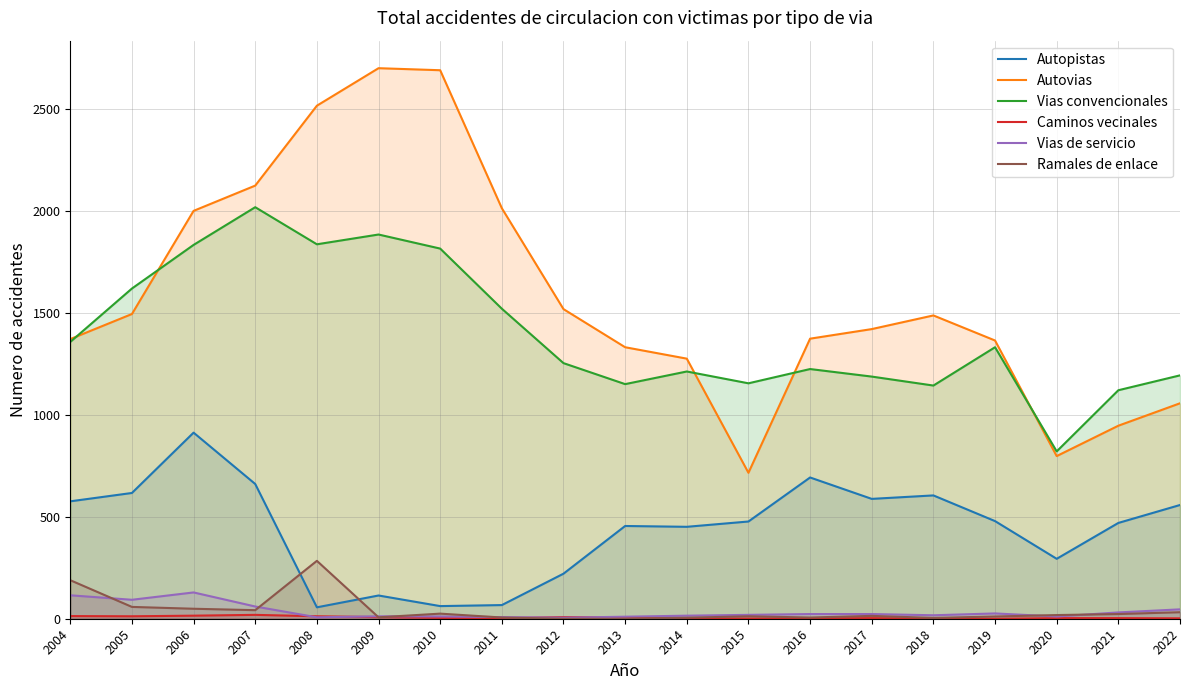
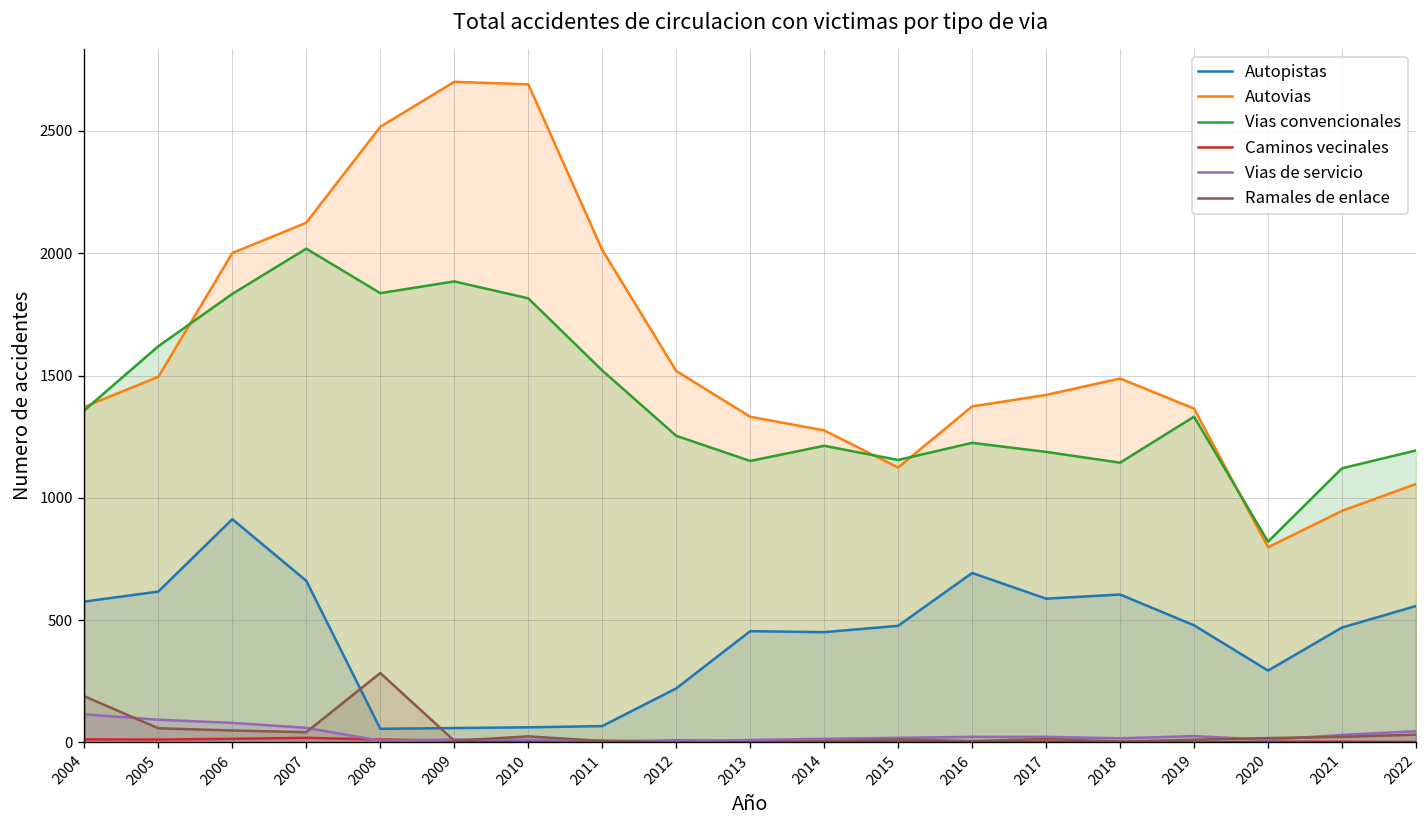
Vias de servicio, 2006: 130 -> 80
Autopistas, 2009: 110 -> 60
Autovias, 2015: 720 -> 1120
